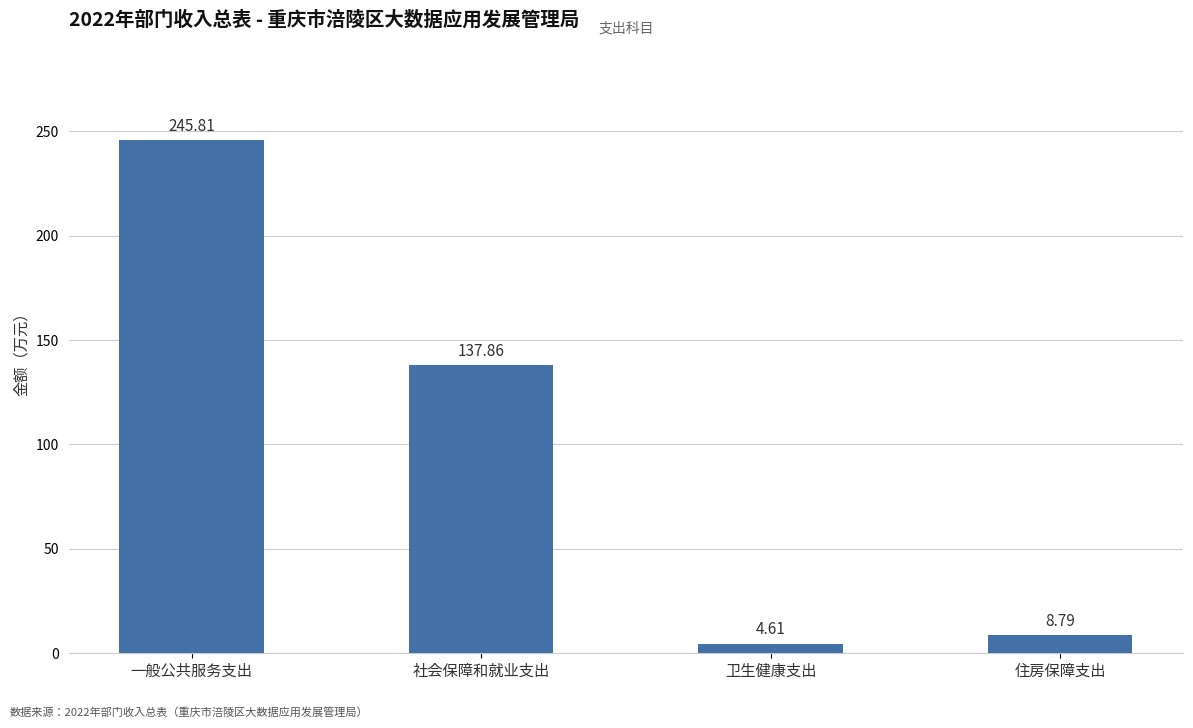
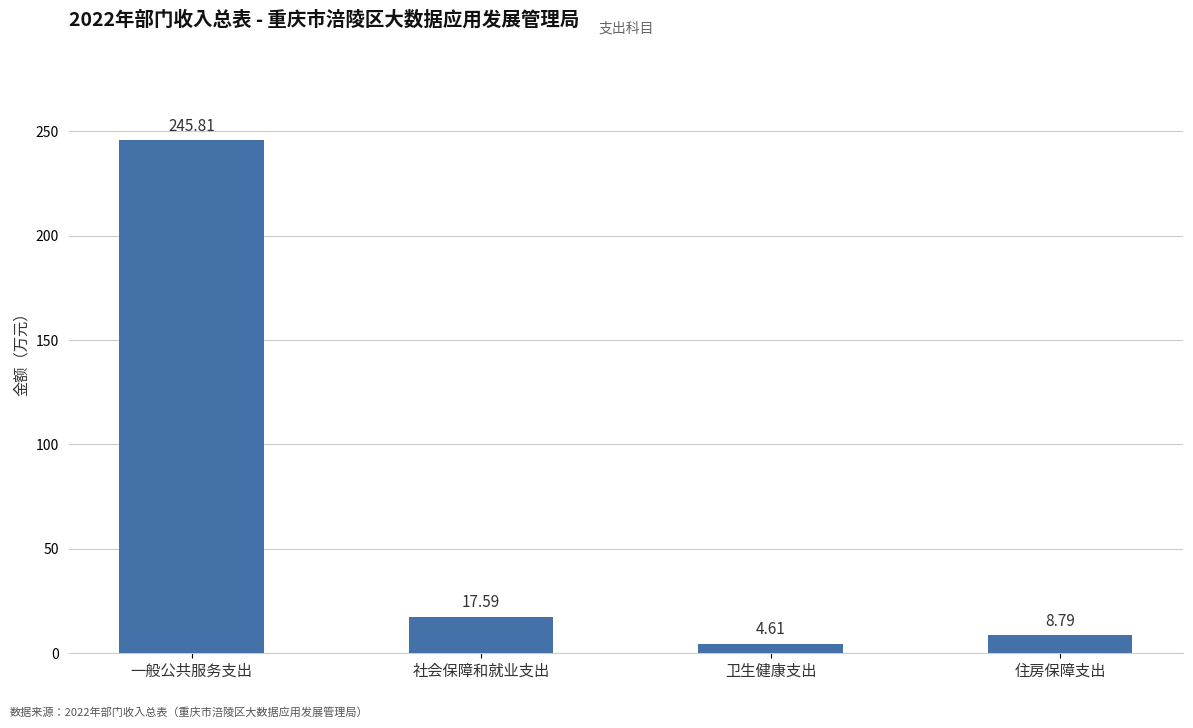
社会保障和就业支出: 137.86 -> 17.59
